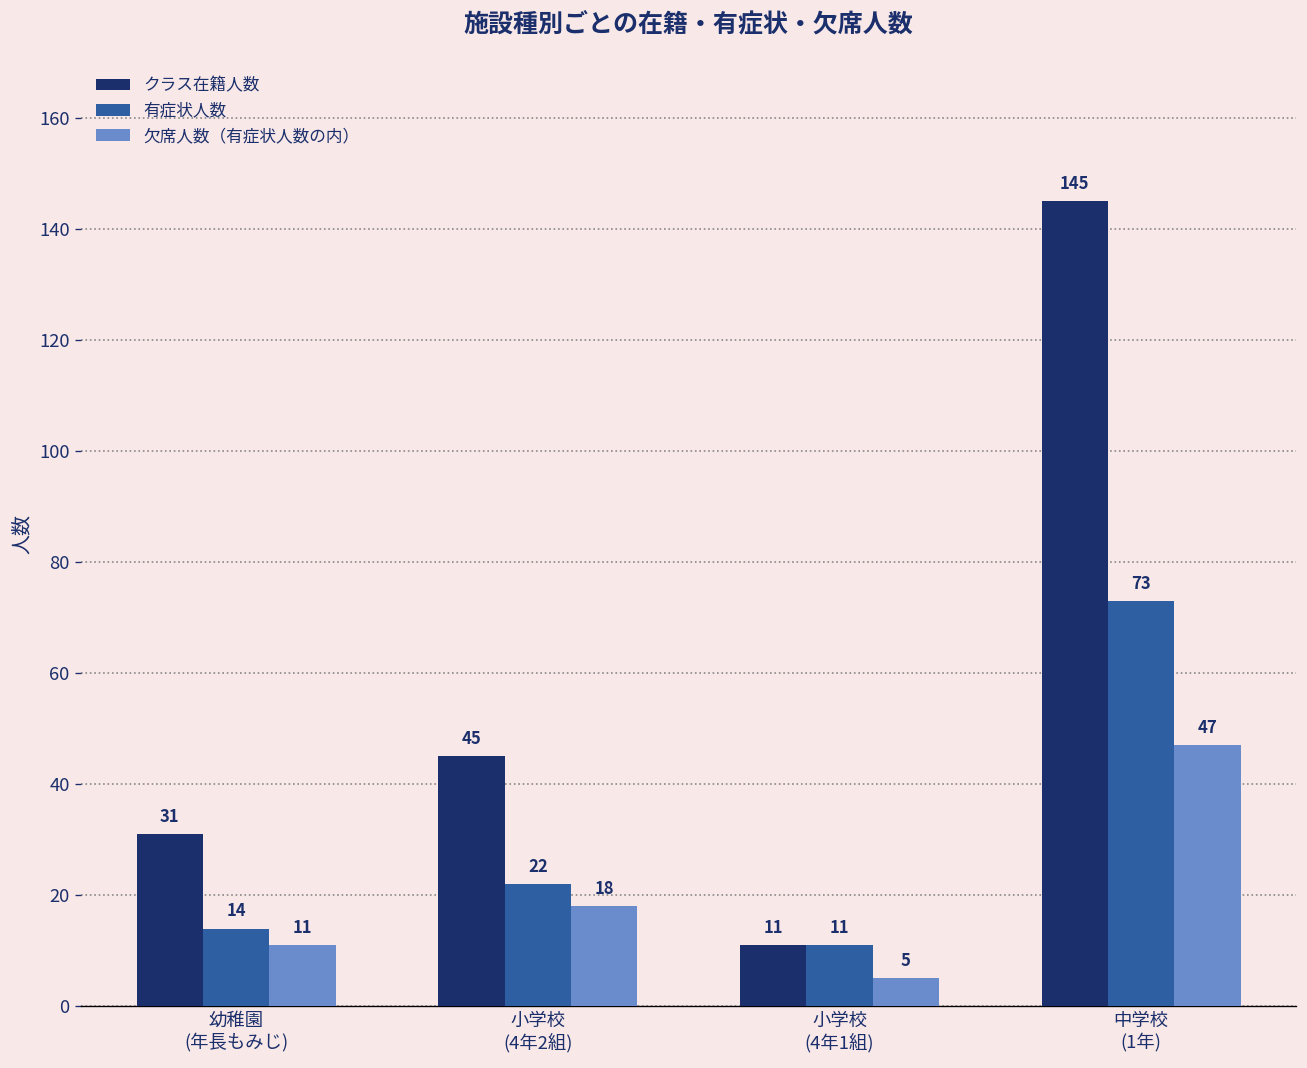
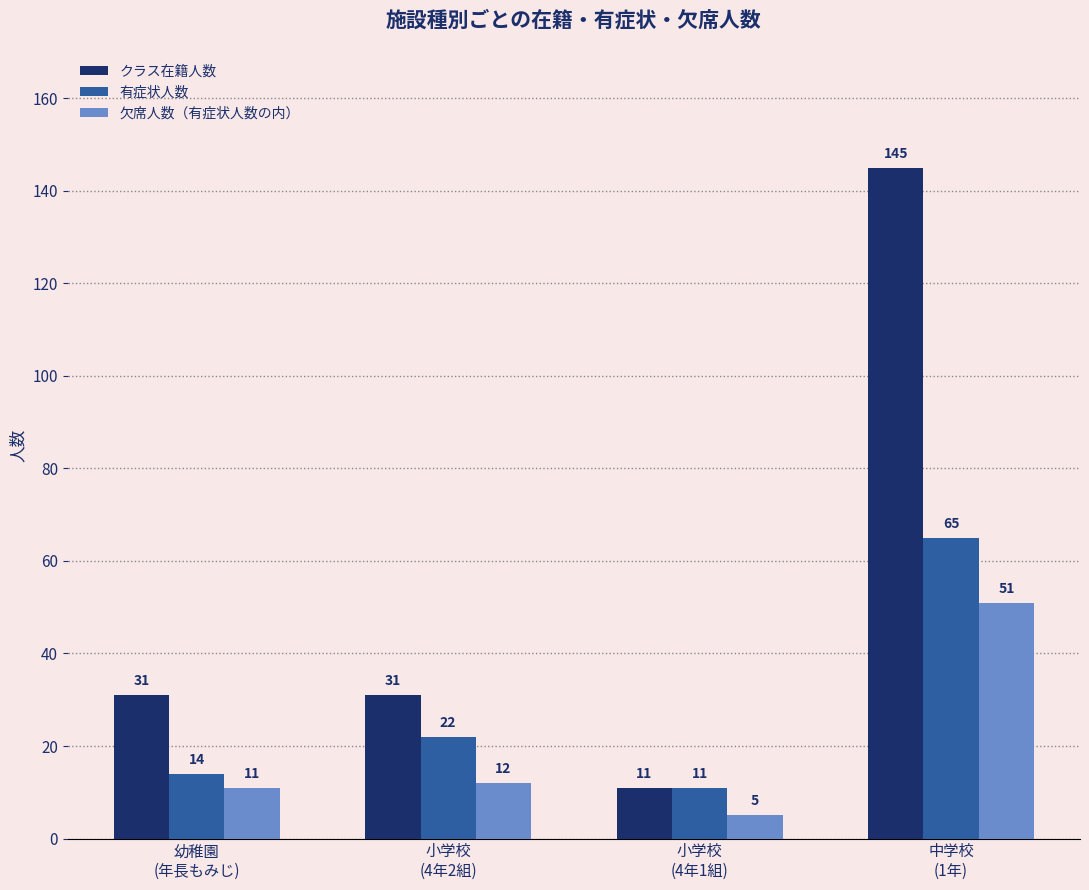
クラス在籍人数, 小学校 (4年2組): 45 -> 31
欠席人数（有症状人数の内）, 小学校 (4年2組): 18 -> 12
有症状人数, 中学校 (1年): 73 -> 65
欠席人数（有症状人数の内）, 中学校 (1年): 47 -> 51
